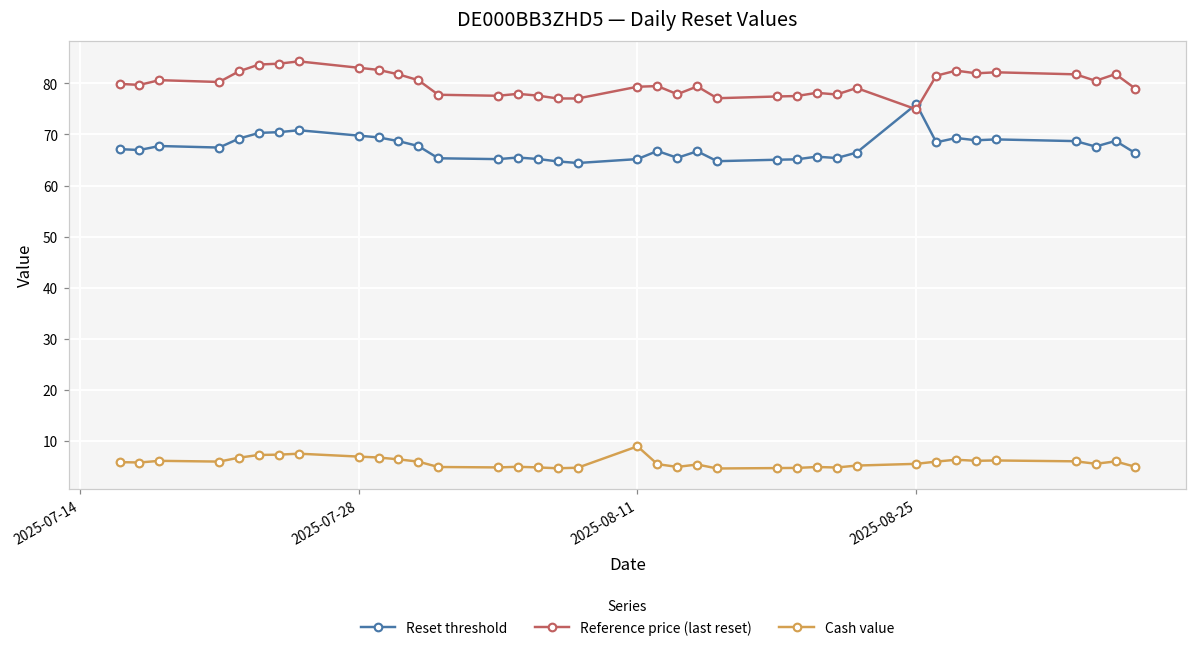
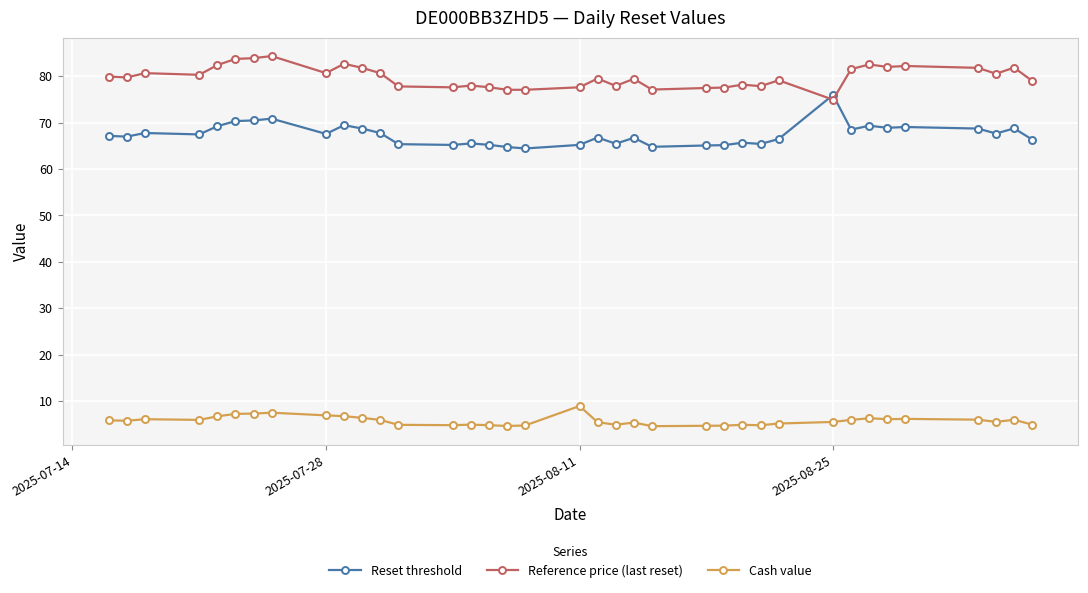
Reset threshold, 2025-07-28: 70 -> 68
Reference price (last reset), 2025-07-28: 83 -> 81
Reference price (last reset), 2025-08-11: 79 -> 78
